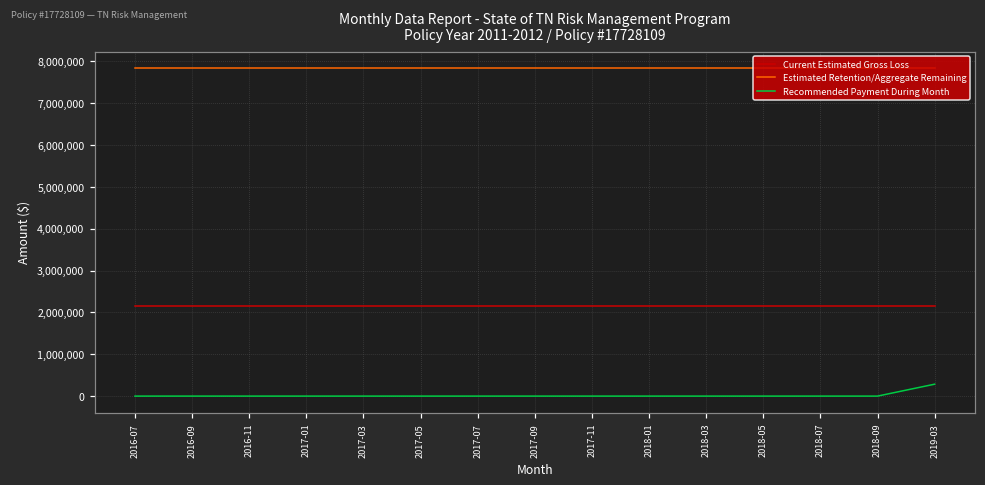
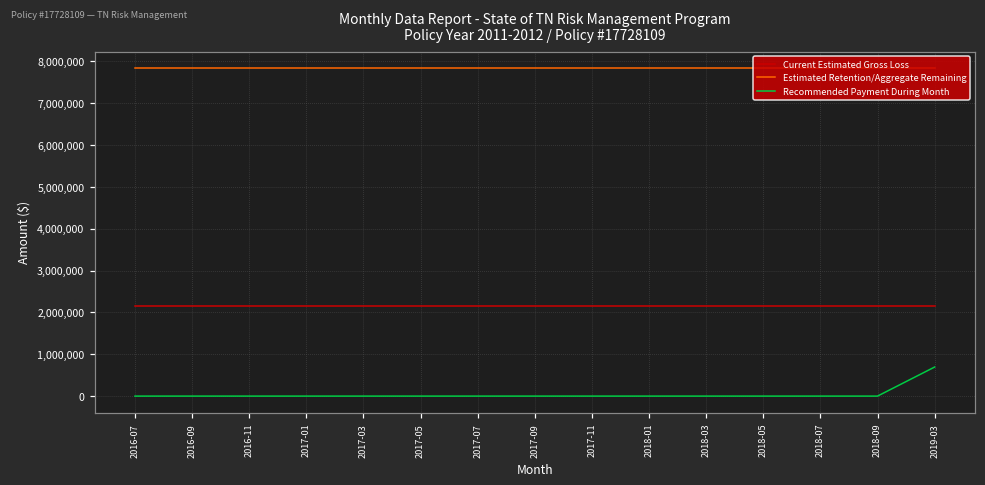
Recommended Payment During Month, 2019-03: 300,000 -> 700,000
